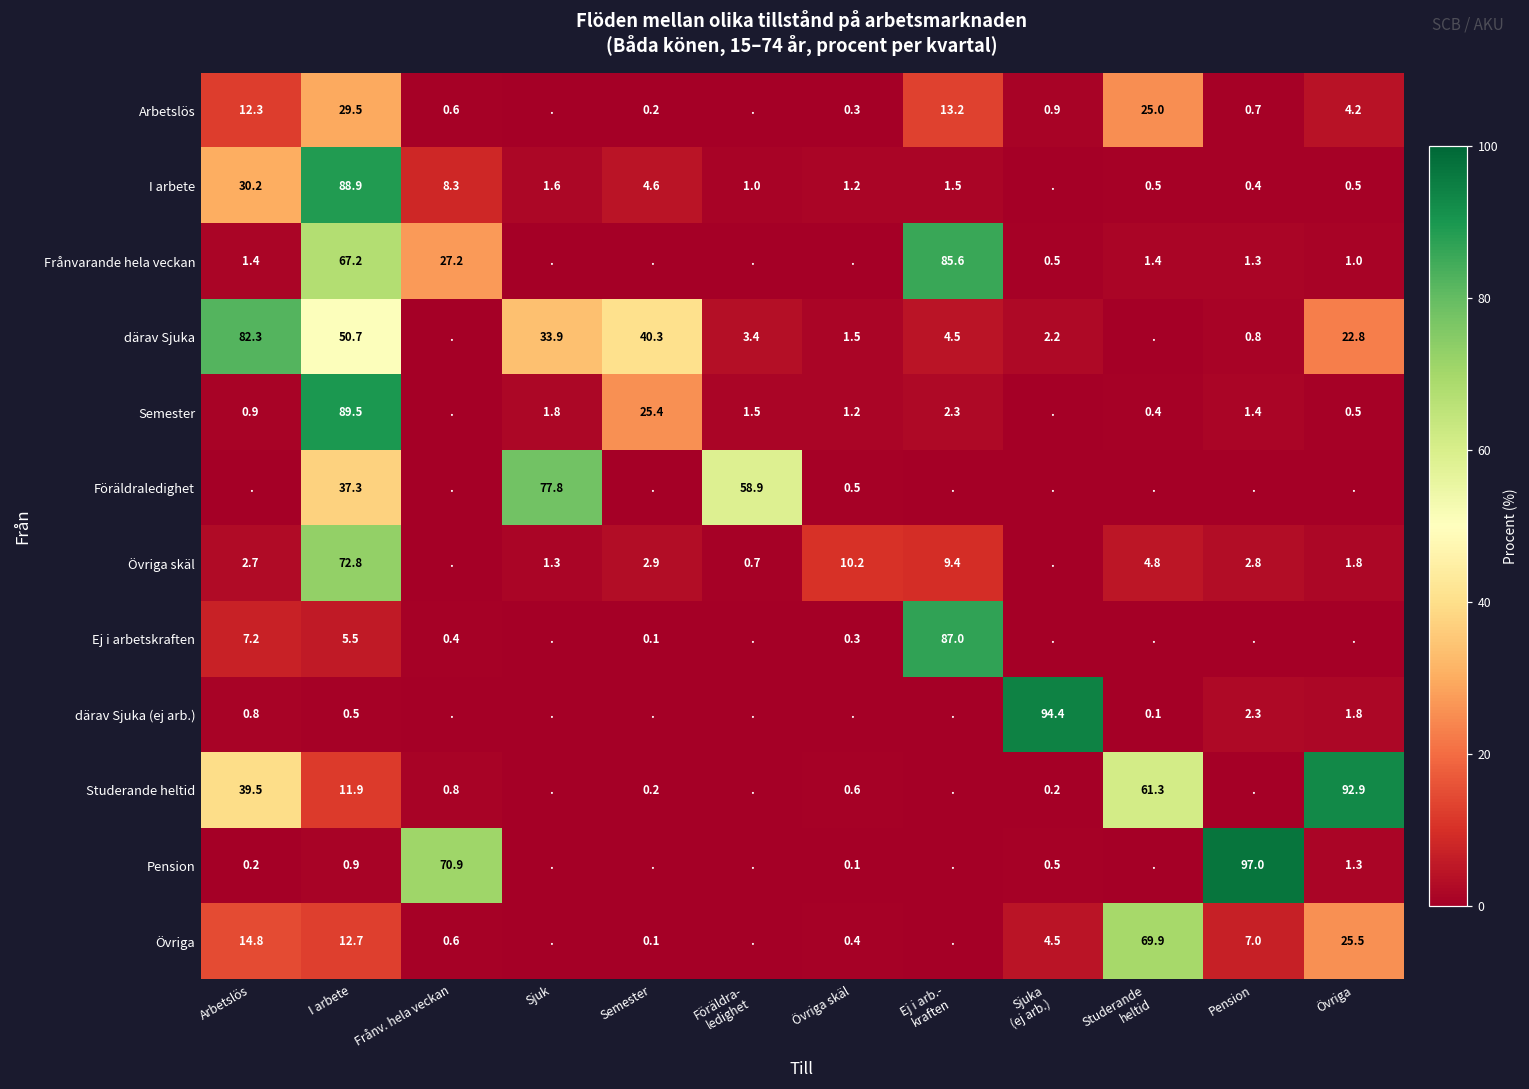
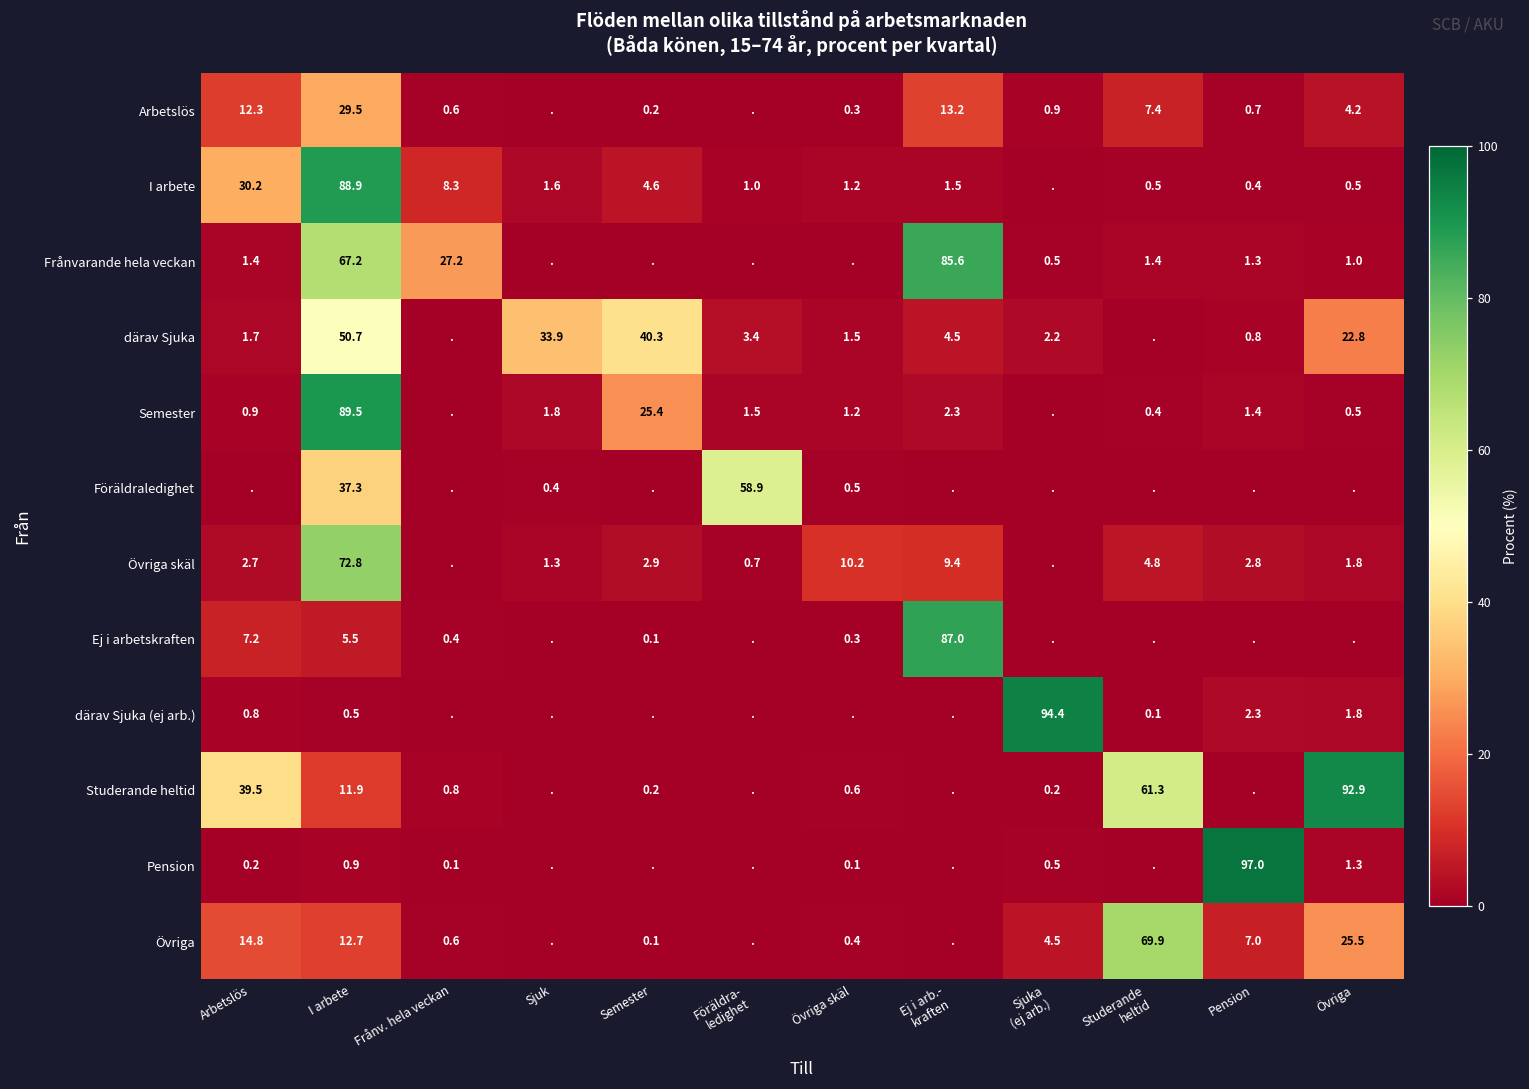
Arbetslös, Studerande heltid: 25.0 -> 7.4
därav Sjuka, Arbetslös: 82.3 -> 1.7
Föräldraledighet, Sjuk: 77.8 -> 0.4
Pension, Frånv. hela veckan: 70.9 -> 0.1
